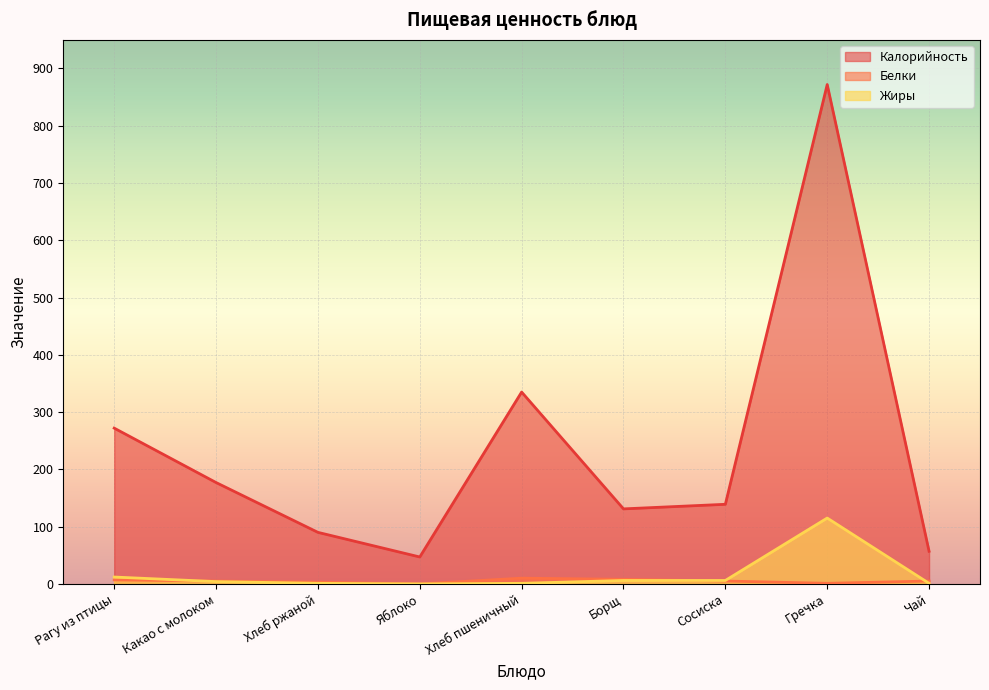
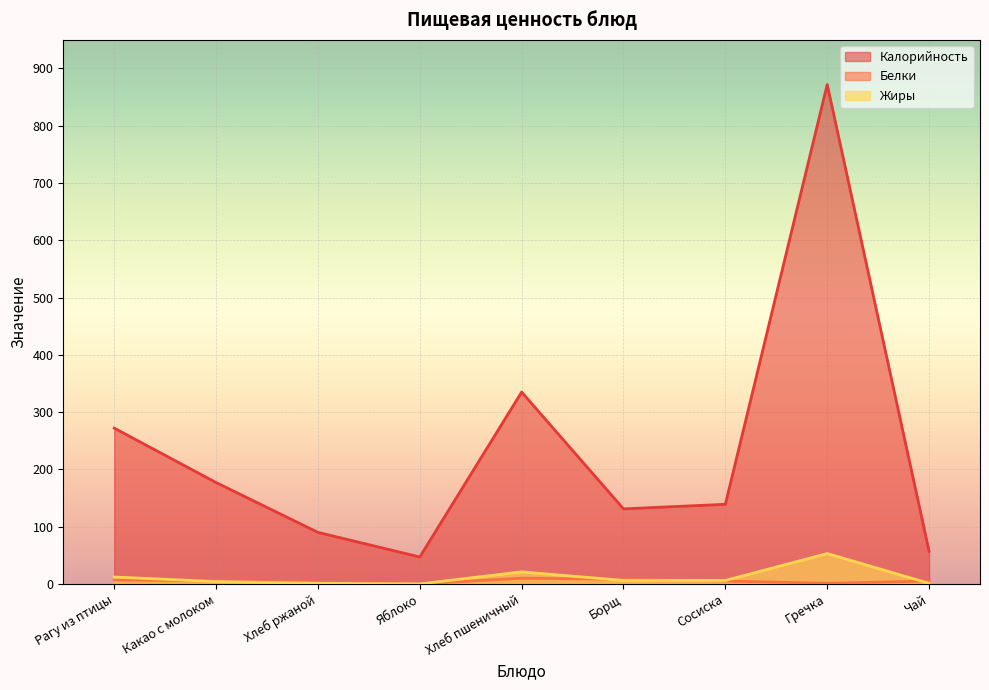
Жиры, Хлеб пшеничный: 0 -> 20
Жиры, Гречка: 120 -> 50
